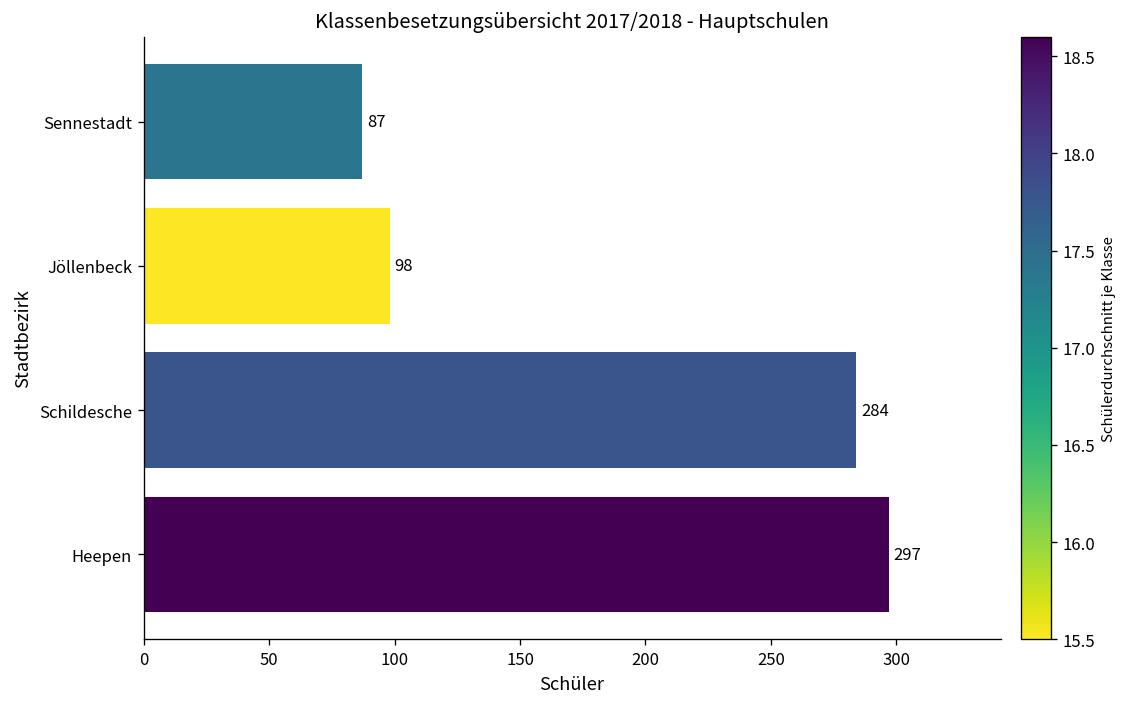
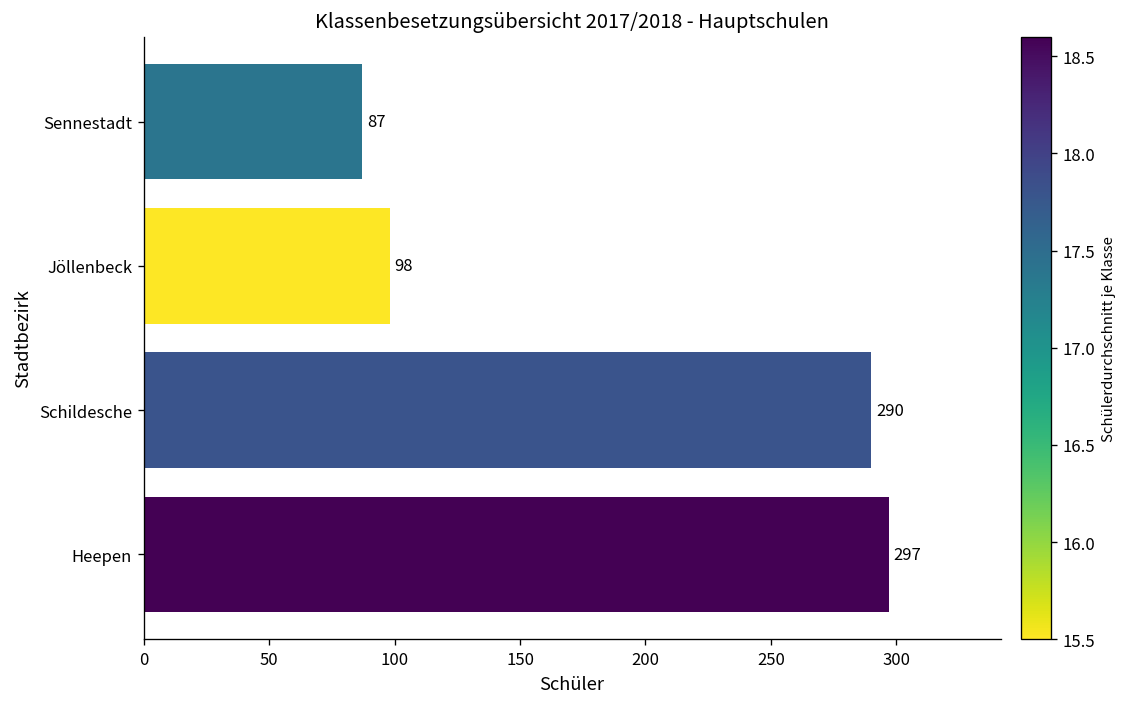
Schildesche: 284 -> 290
